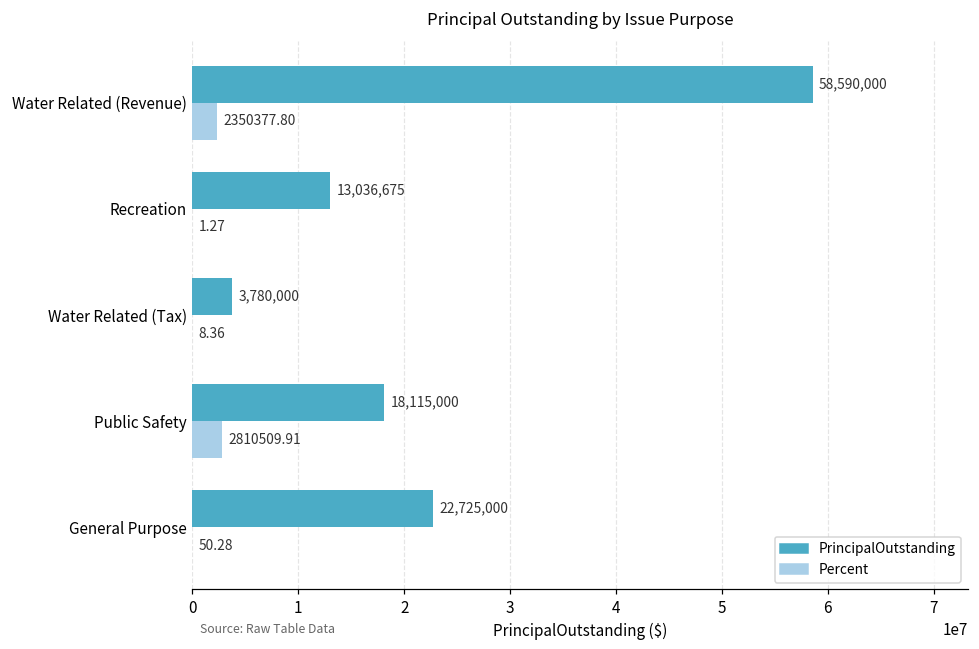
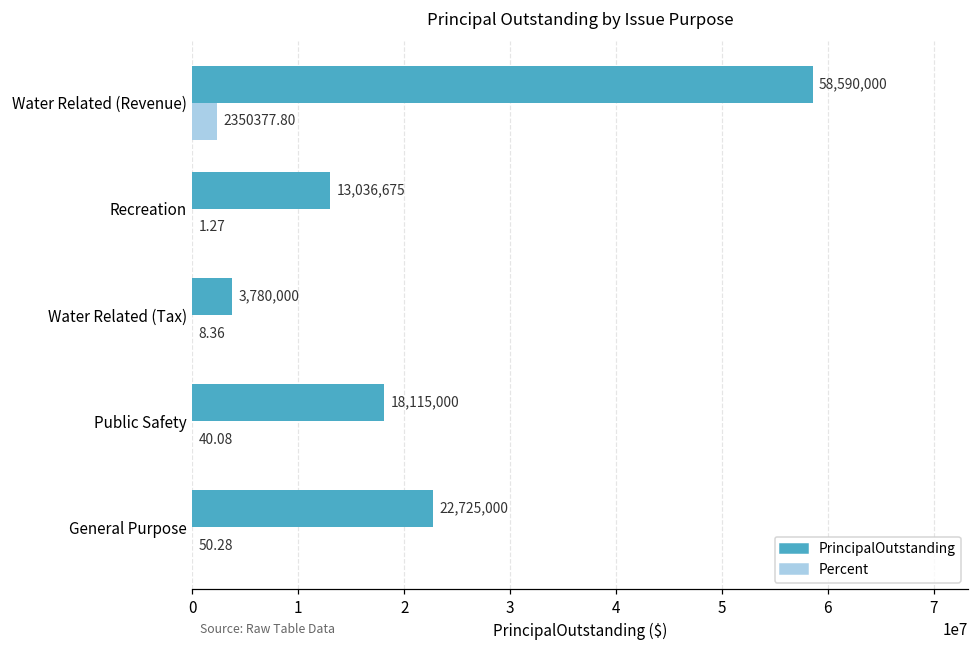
Percent, Public Safety: 2810509.91 -> 40.08
